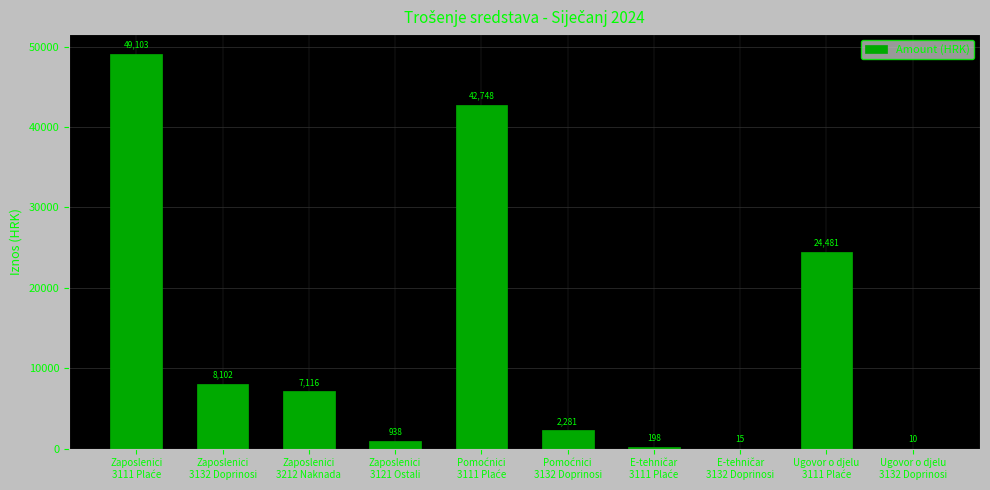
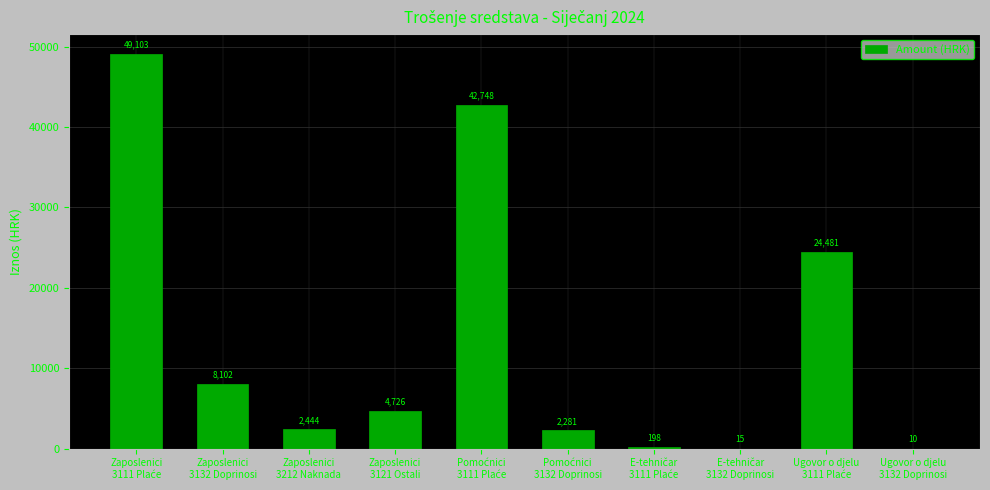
Zaposlenici 3212 Naknada: 7,116 -> 2,444
Zaposlenici 3121 Ostali: 938 -> 4,726
